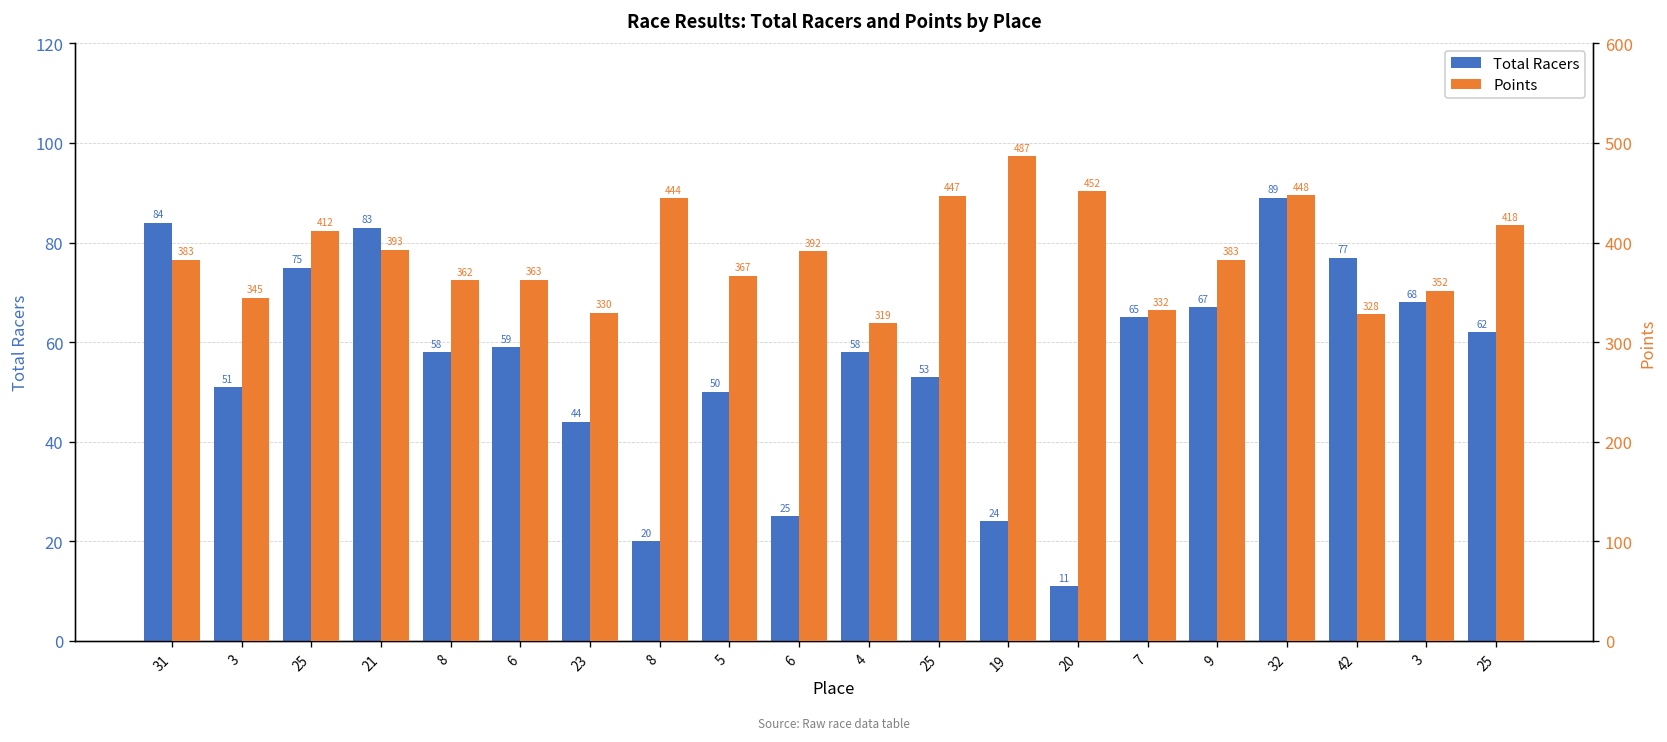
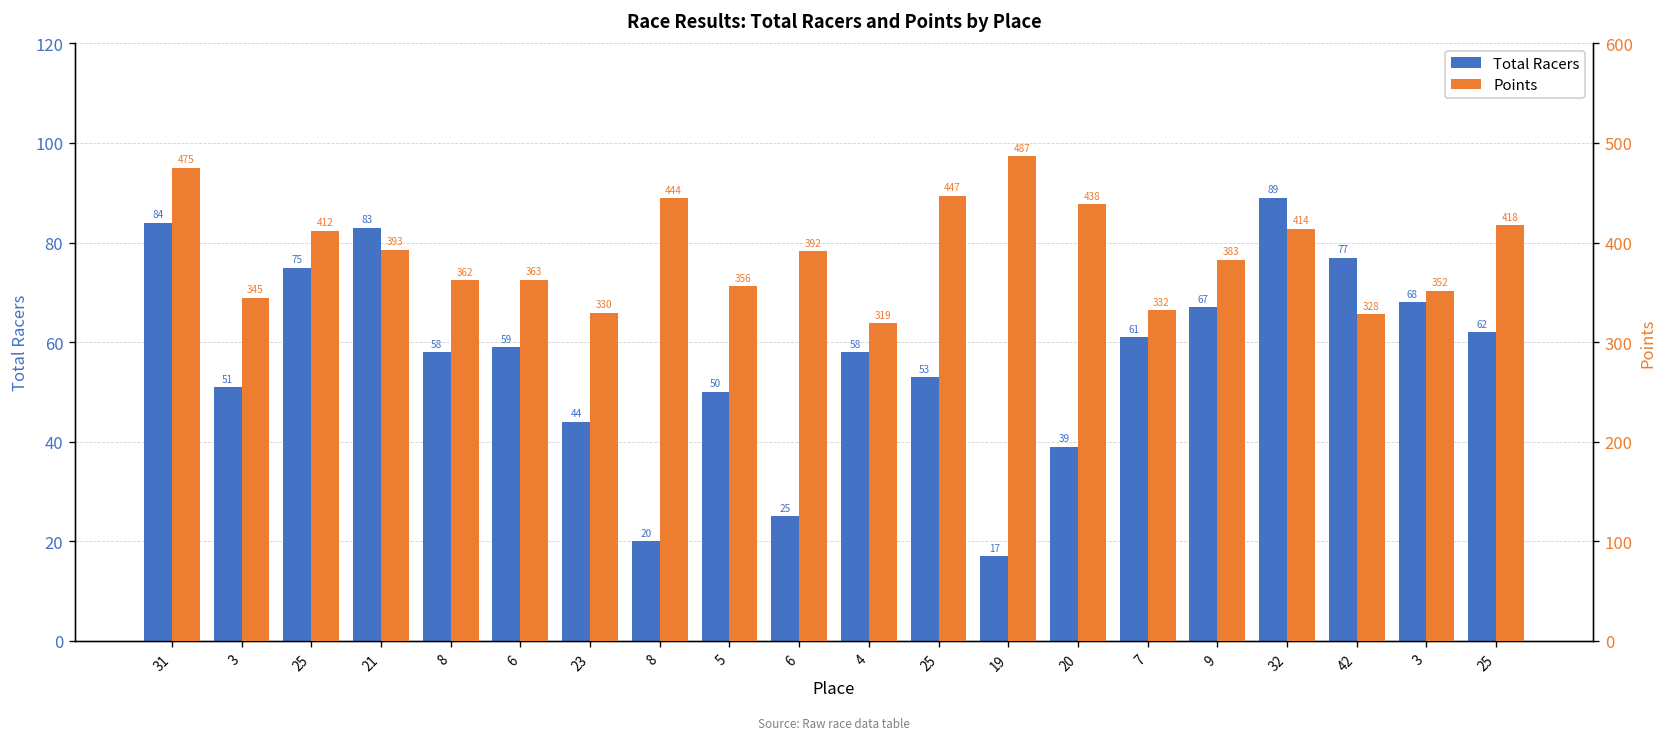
Total Racers, 19: 24 -> 17
Total Racers, 20: 11 -> 39
Total Racers, 7: 65 -> 61
Points, 31: 383 -> 475
Points, 5: 367 -> 356
Points, 20: 452 -> 438
Points, 32: 448 -> 414
